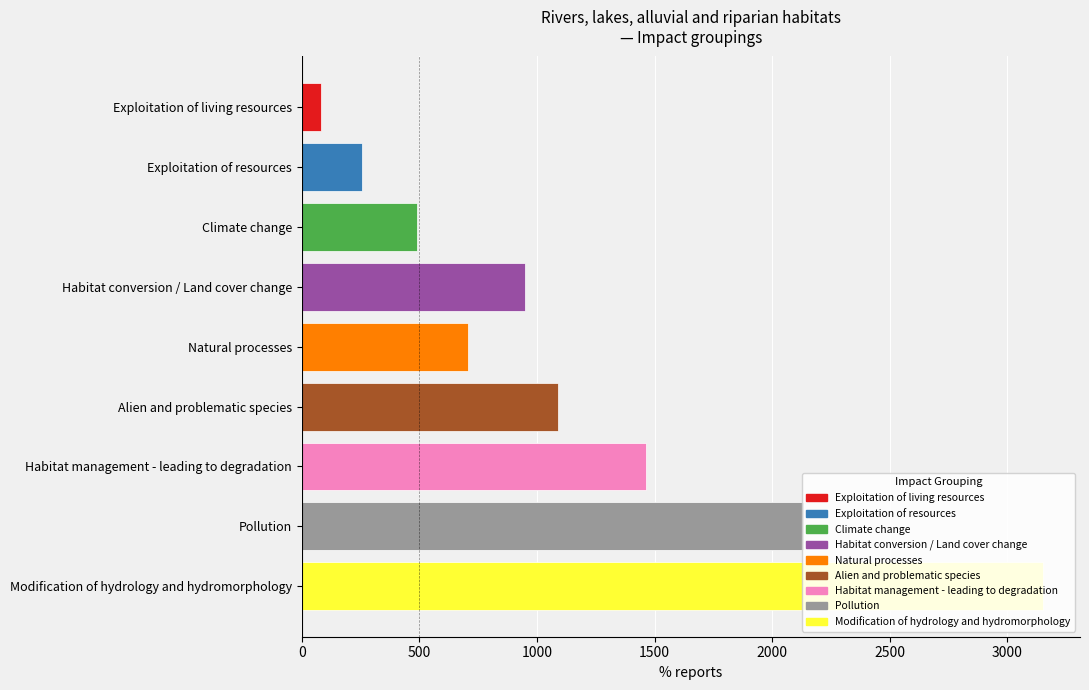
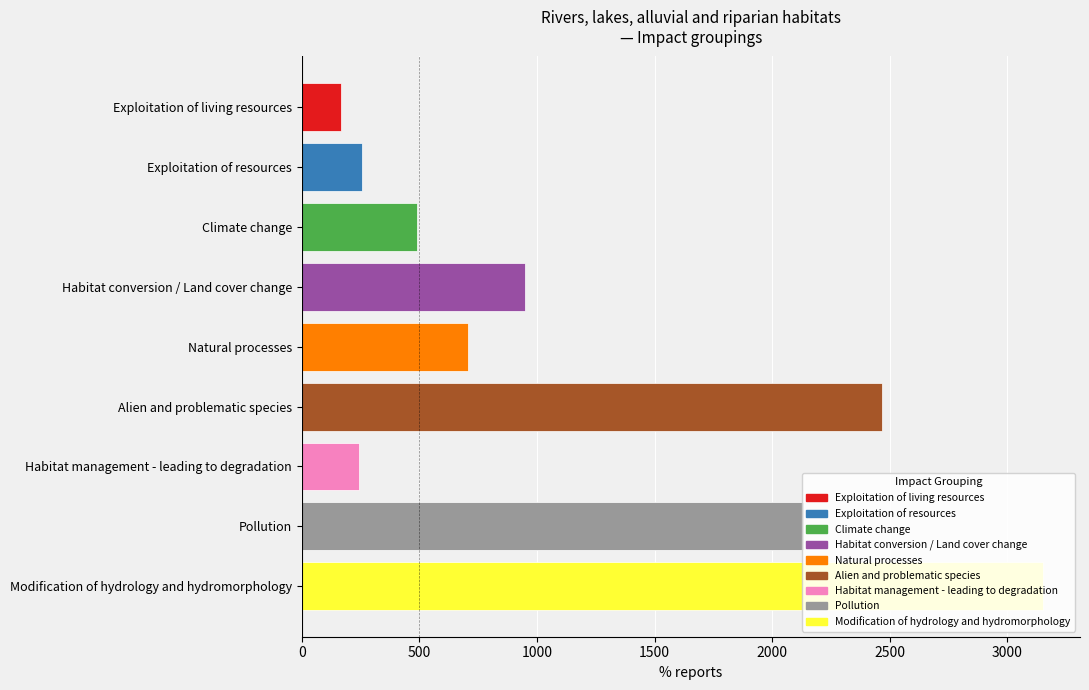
Exploitation of living resources: 80 -> 170
Alien and problematic species: 1090 -> 2470
Habitat management - leading to degradation: 1460 -> 240
